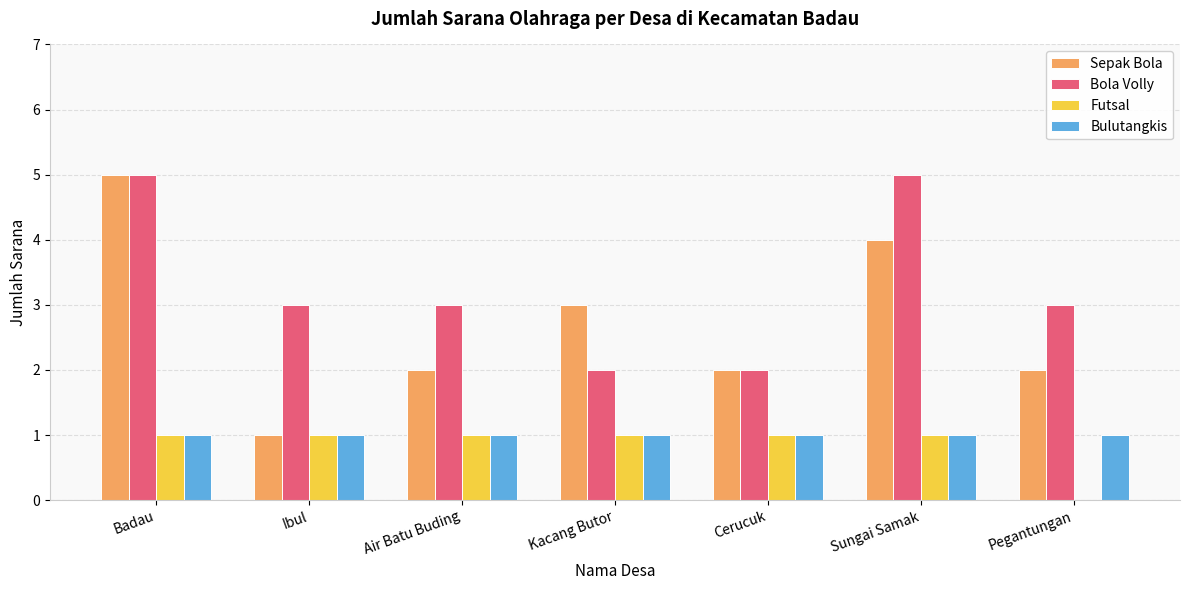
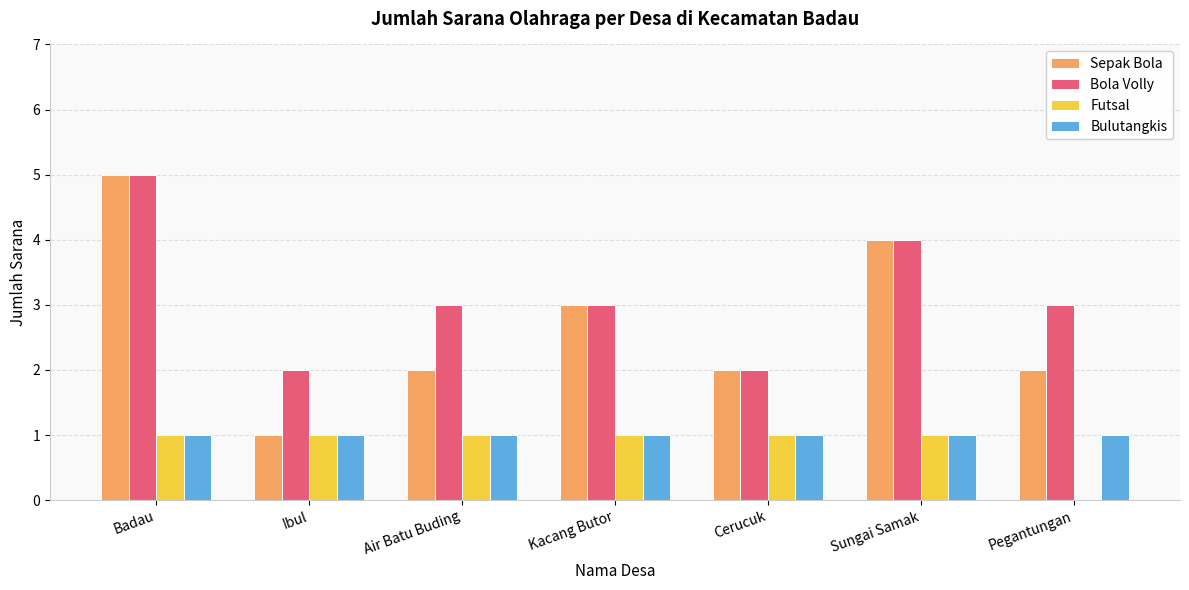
Bola Volly, Ibul: 3 -> 2
Bola Volly, Kacang Butor: 2 -> 3
Bola Volly, Sungai Samak: 5 -> 4
